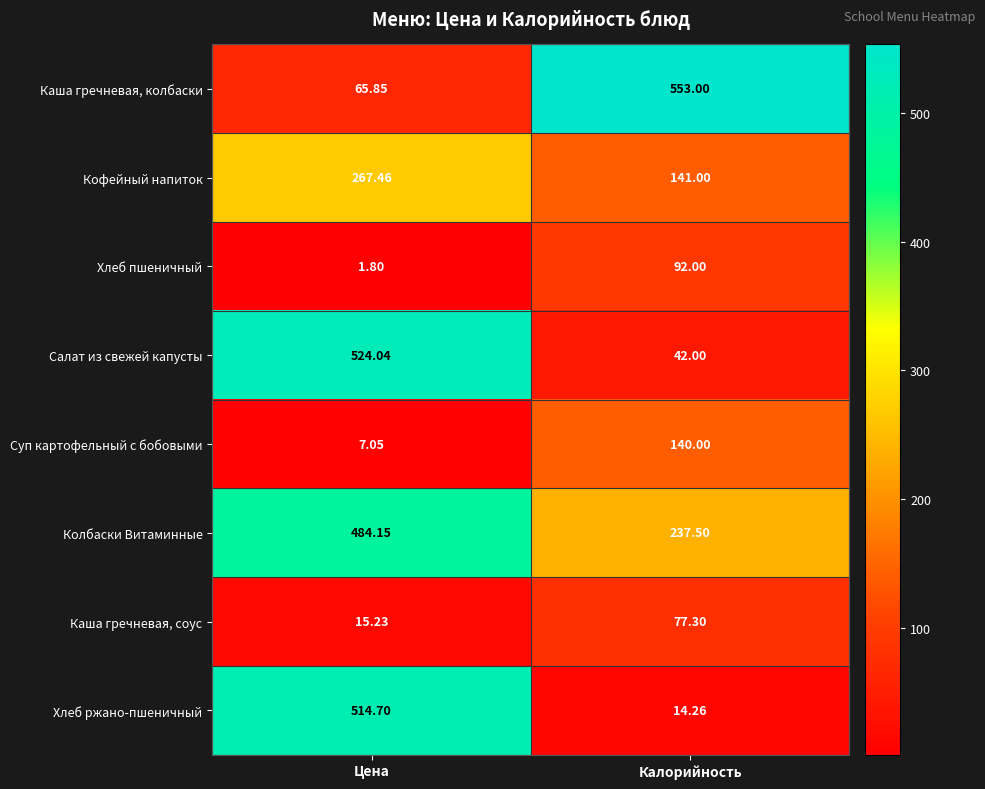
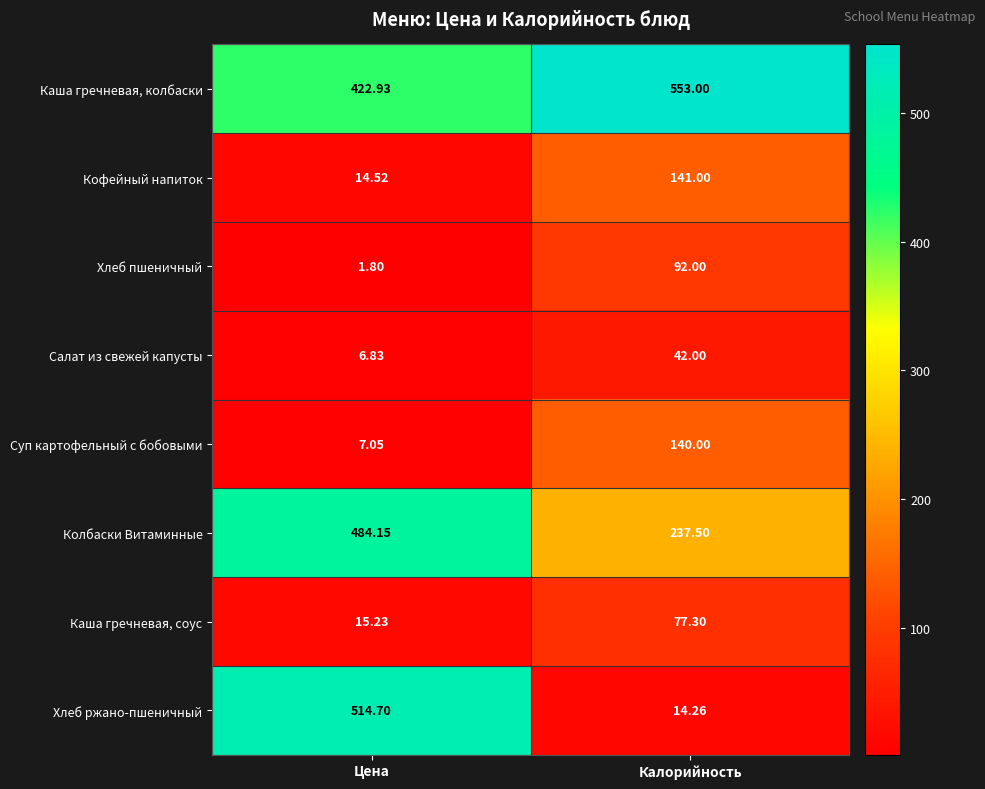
Каша гречневая, колбаски, Цена: 65.85 -> 422.93
Кофейный напиток, Цена: 267.46 -> 14.52
Салат из свежей капусты, Цена: 524.04 -> 6.83
